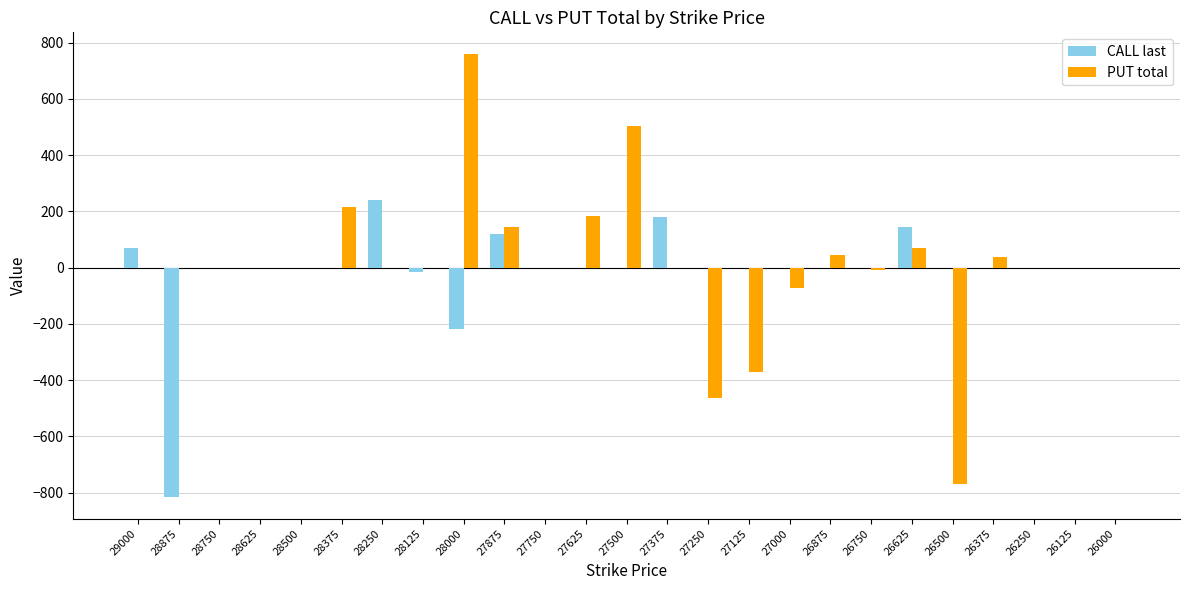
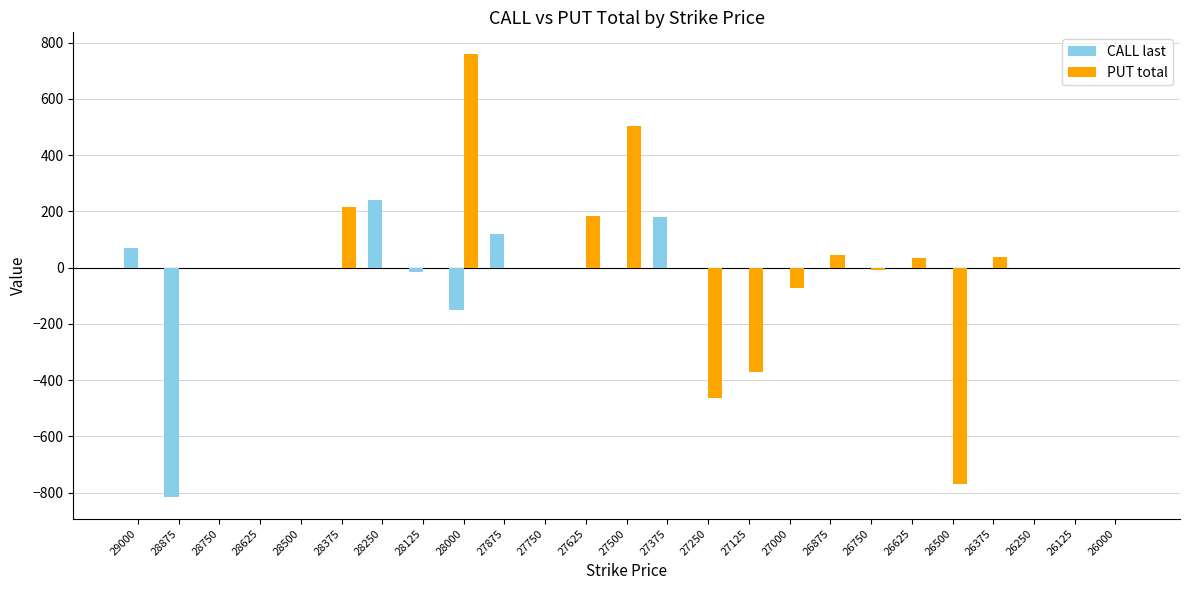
CALL last, 28000: -220 -> -150
PUT total, 27875: 140 -> 0
CALL last, 26625: 140 -> 0
PUT total, 26625: 70 -> 30
